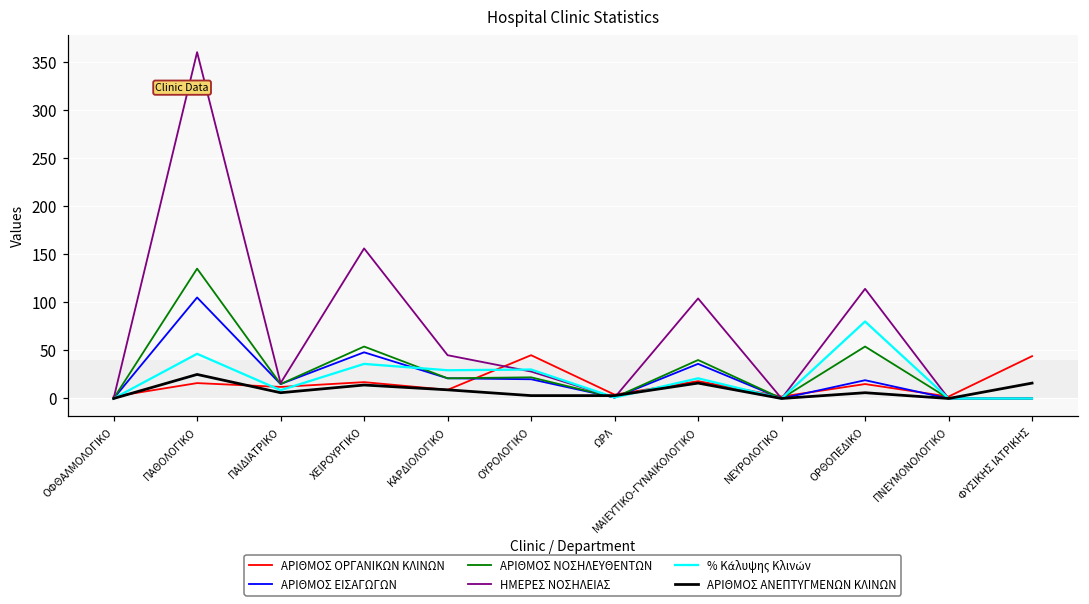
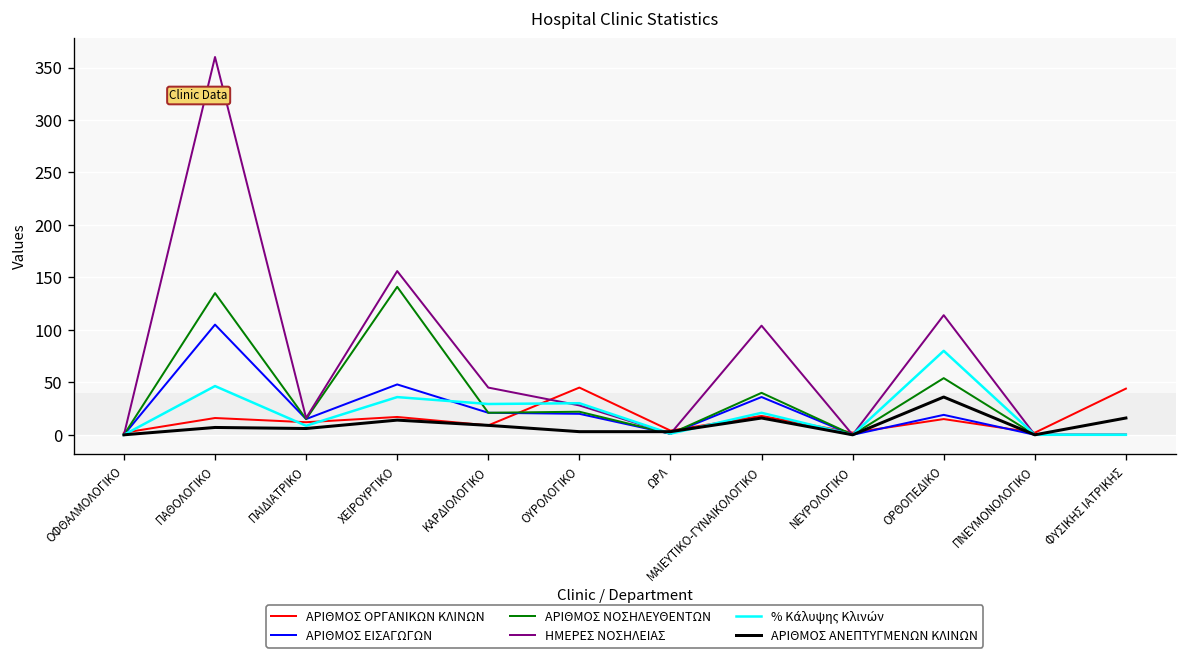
ΑΡΙΘΜΟΣ ΑΝΕΠΤΥΓΜΕΝΩΝ ΚΛΙΝΩΝ, ΠΑΘΟΛΟΓΙΚΟ: 30 -> 10
ΑΡΙΘΜΟΣ ΝΟΣΗΛΕΥΘΕΝΤΩΝ, ΧΕΙΡΟΥΡΓΙΚΟ: 50 -> 140
ΑΡΙΘΜΟΣ ΑΝΕΠΤΥΓΜΕΝΩΝ ΚΛΙΝΩΝ, ΟΡΘΟΠΕΔΙΚΟ: 10 -> 40
